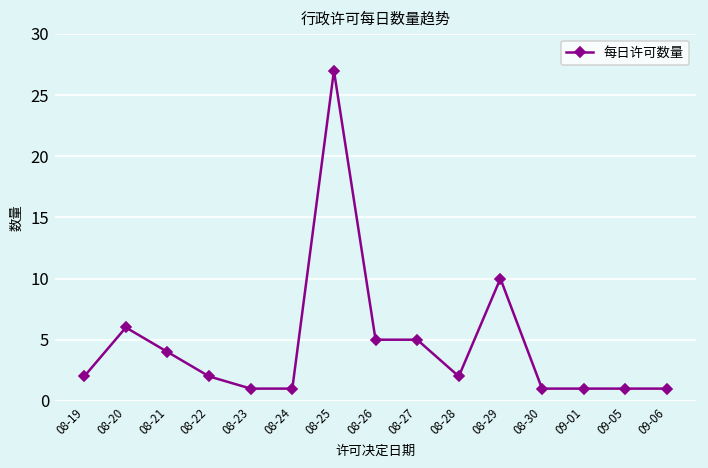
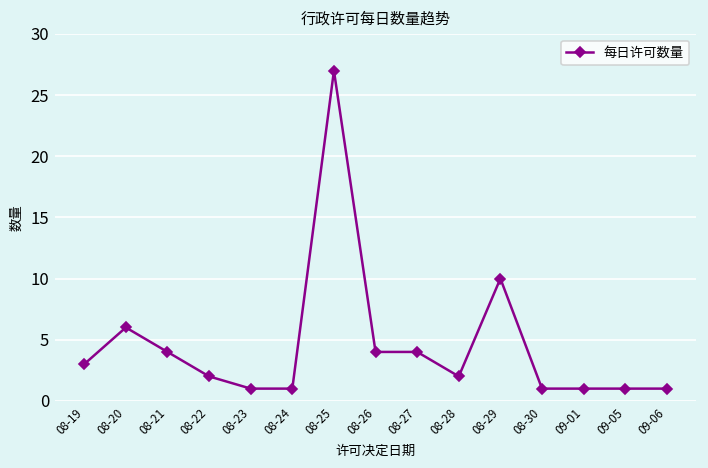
08-19: 2 -> 3
08-26: 5 -> 4
08-27: 5 -> 4
